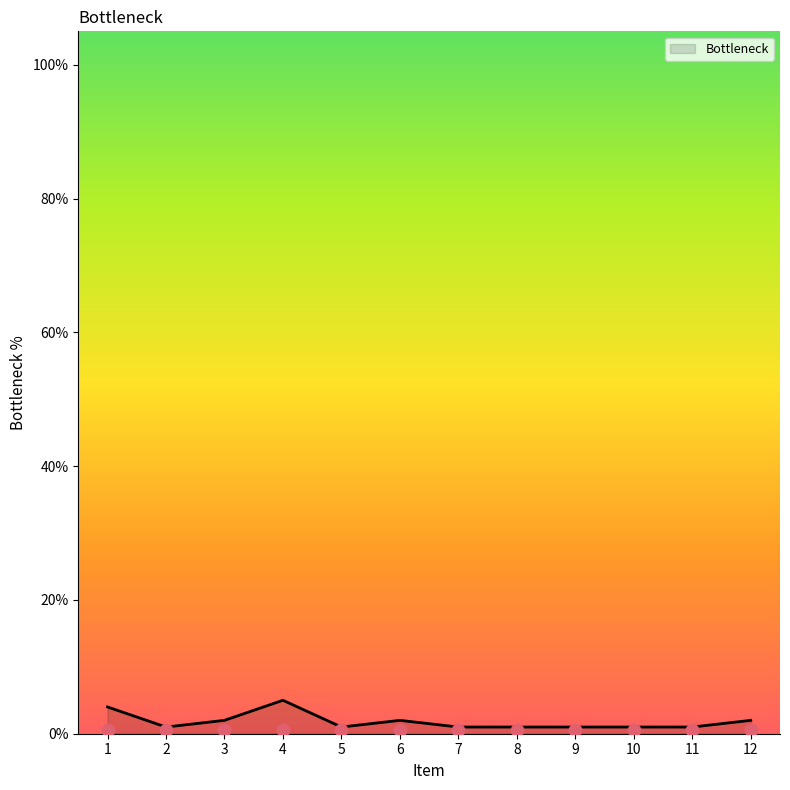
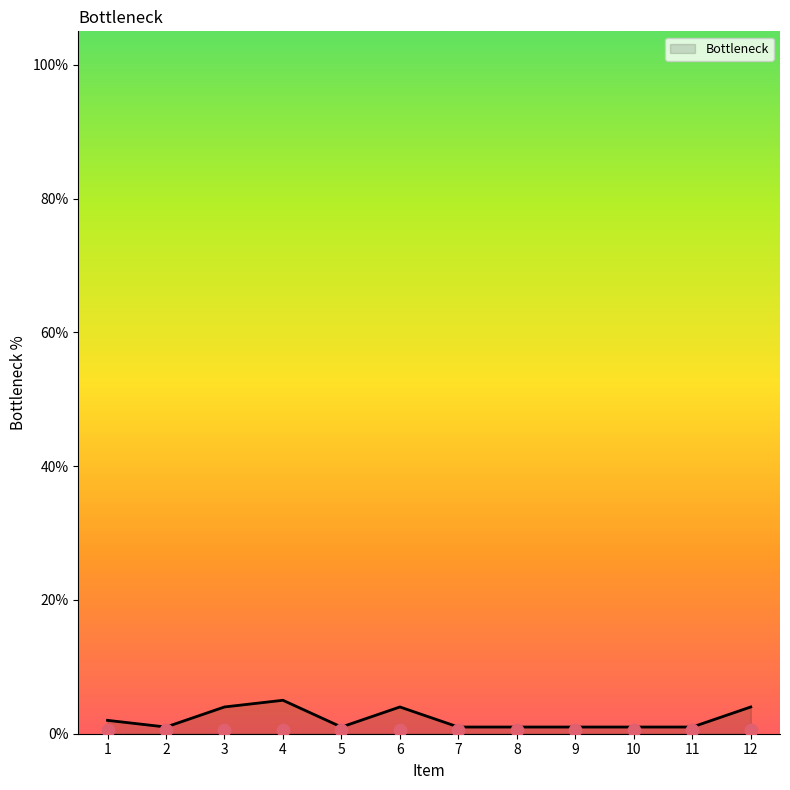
Bottleneck, 1: 4% -> 2%
Bottleneck, 3: 2% -> 4%
Bottleneck, 6: 2% -> 4%
Bottleneck, 12: 2% -> 4%
